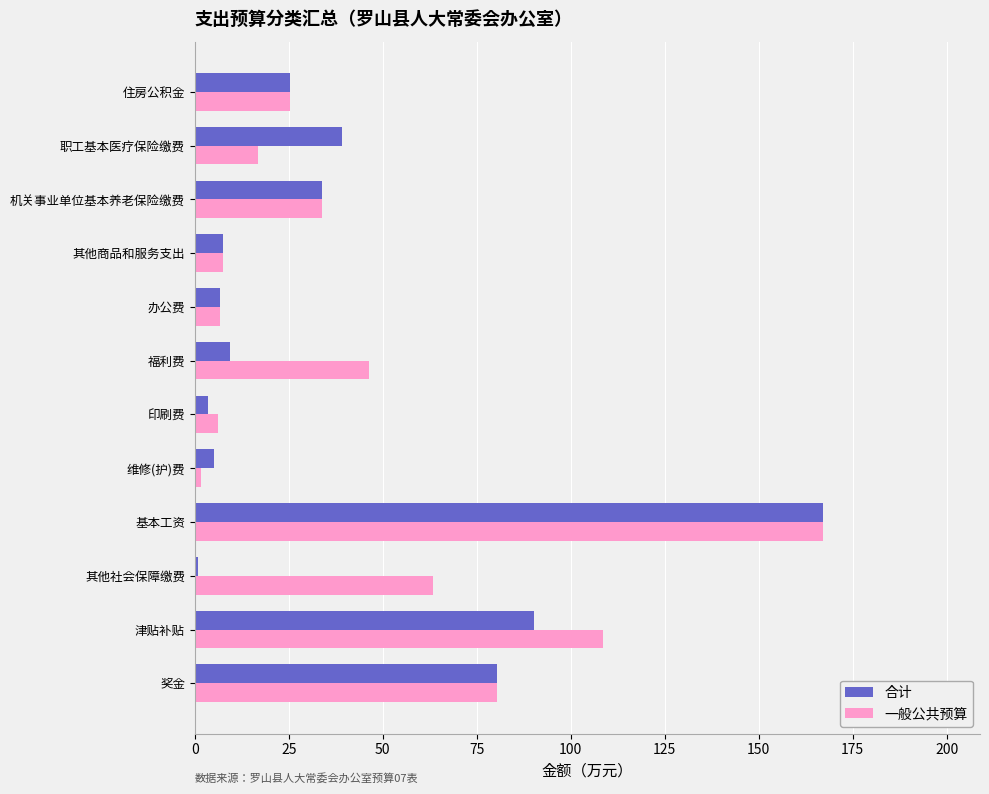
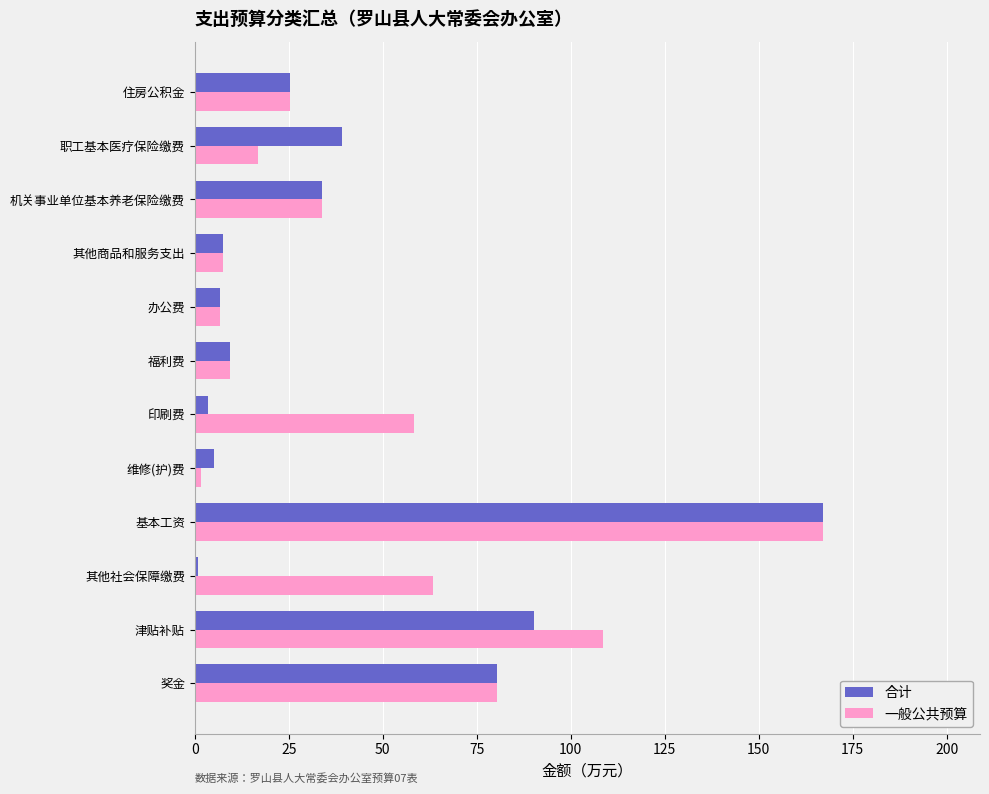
一般公共预算, 福利费: 46 -> 10
一般公共预算, 印刷费: 6 -> 58
